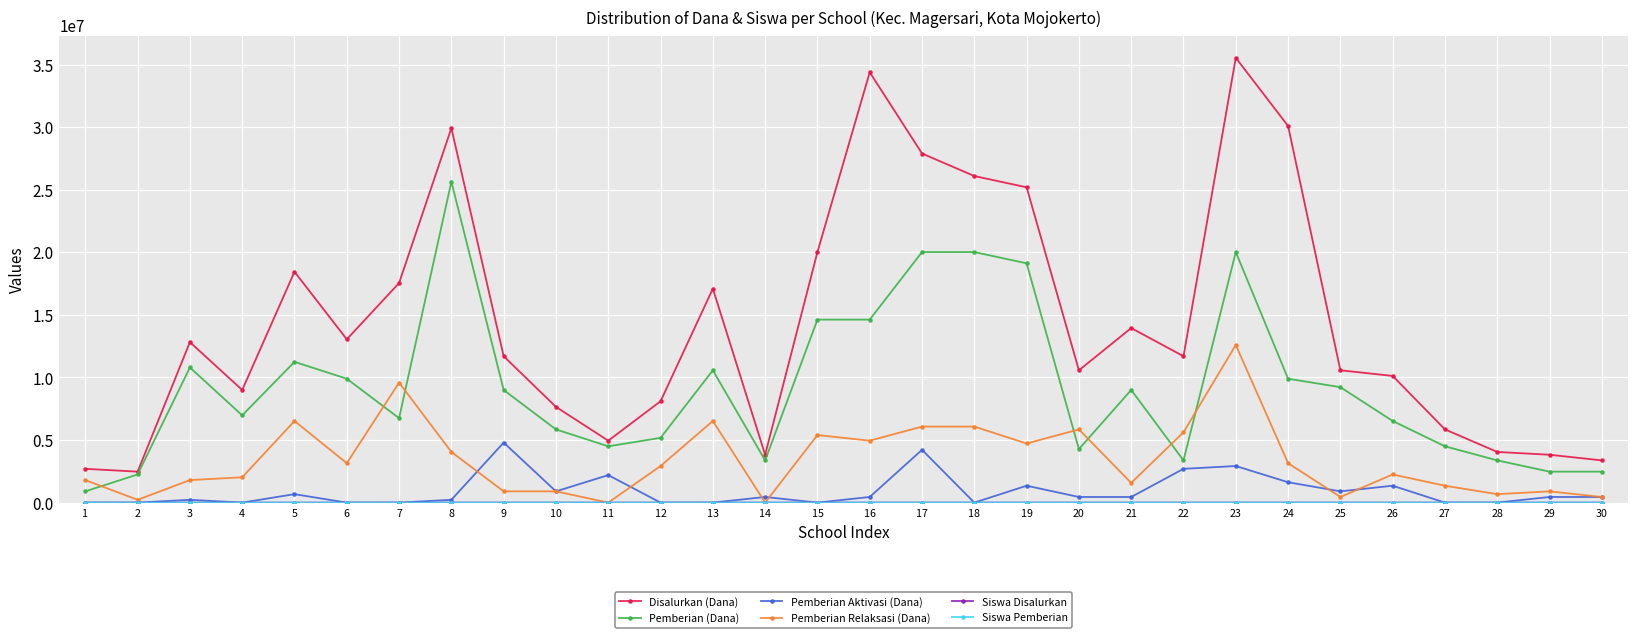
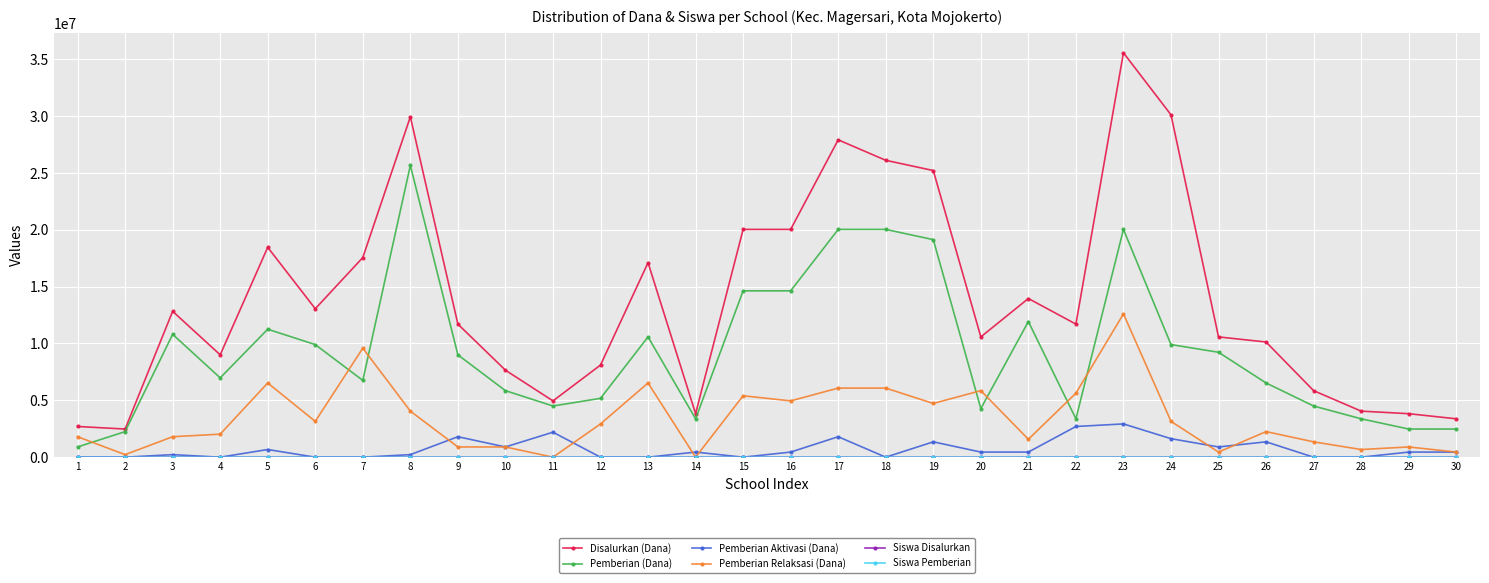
Pemberian Aktivasi (Dana), 9: 4800000 -> 1800000
Disalurkan (Dana), 16: 34400000 -> 20000000
Pemberian Aktivasi (Dana), 17: 4200000 -> 1800000
Pemberian (Dana), 21: 9000000 -> 11900000
